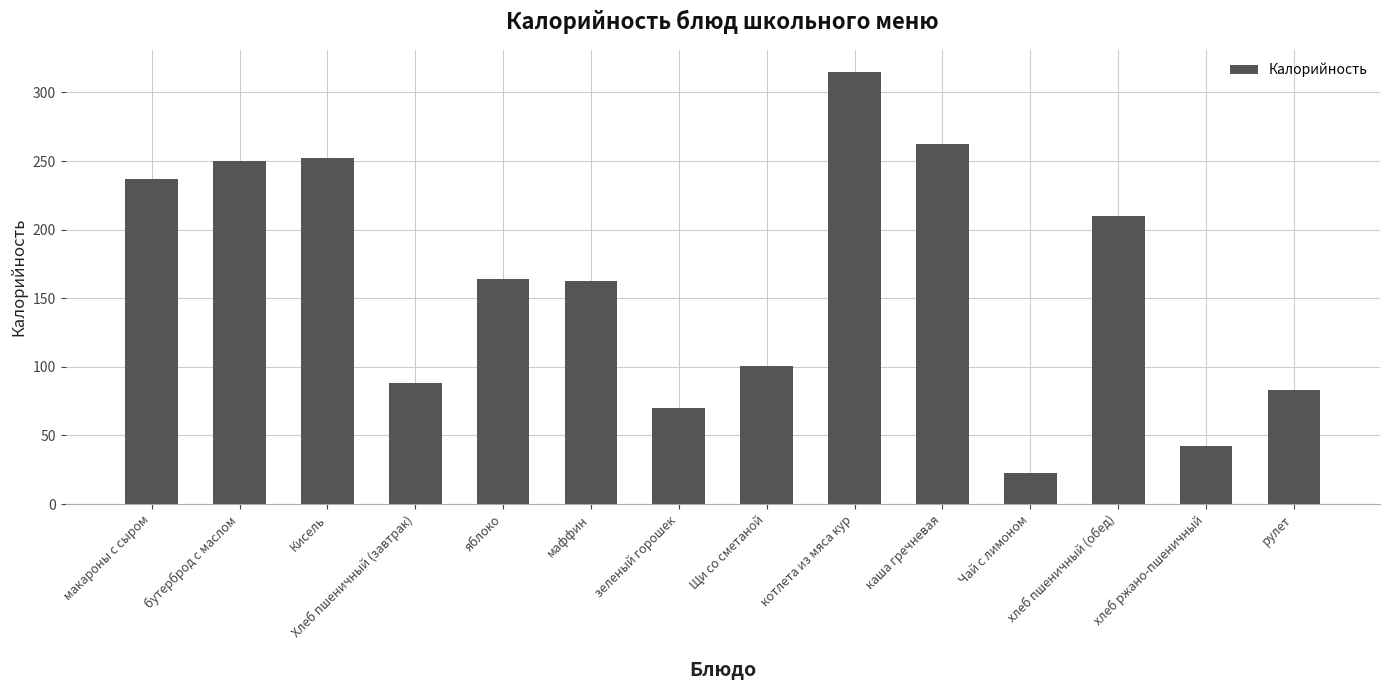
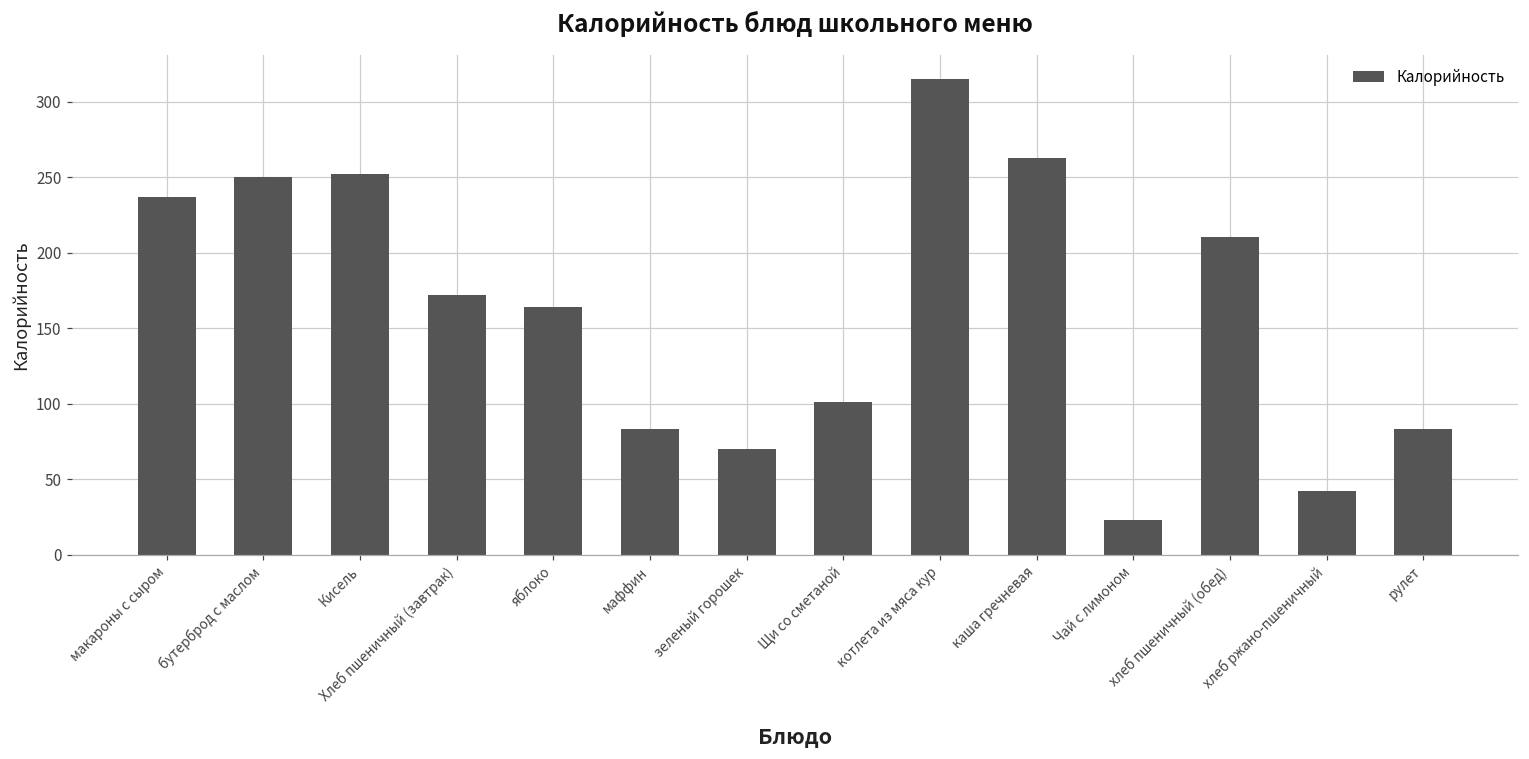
Хлеб пшеничный (завтрак): 88 -> 172
маффин: 163 -> 83
